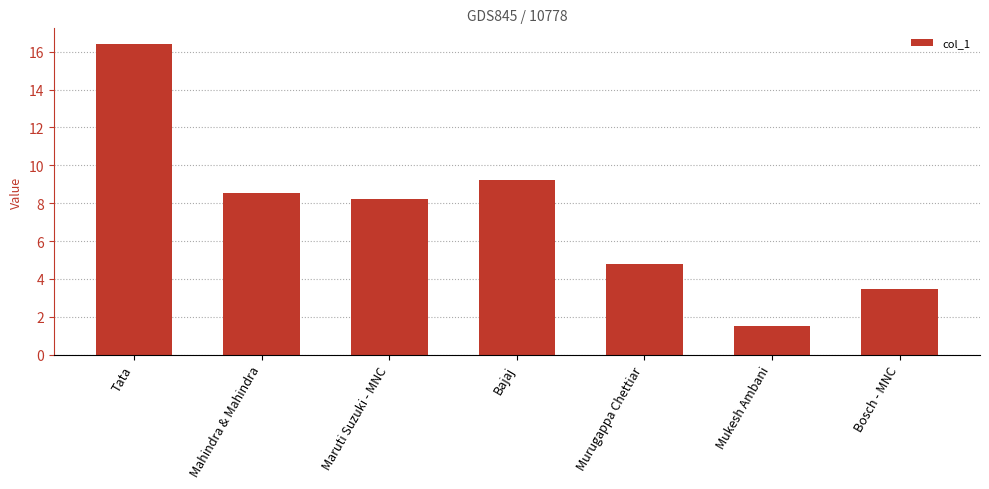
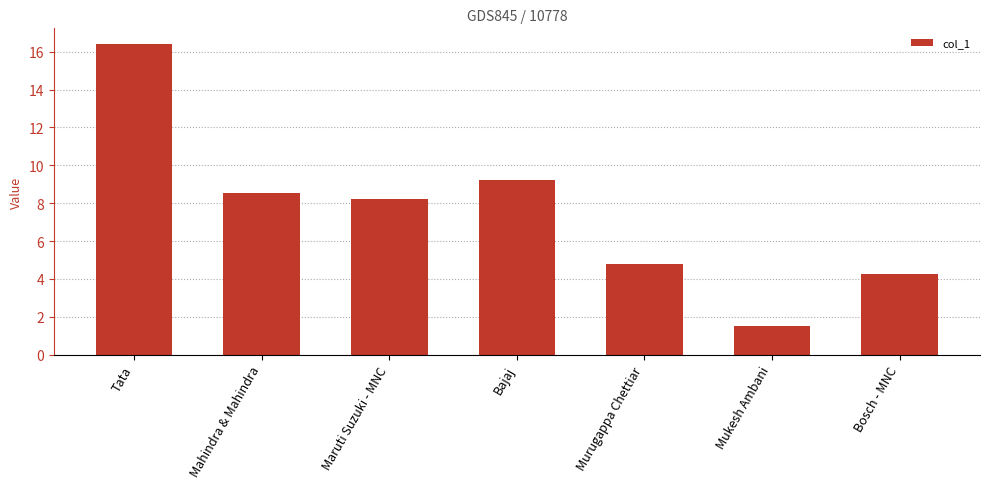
Bosch - MNC: 3.5 -> 4.3
